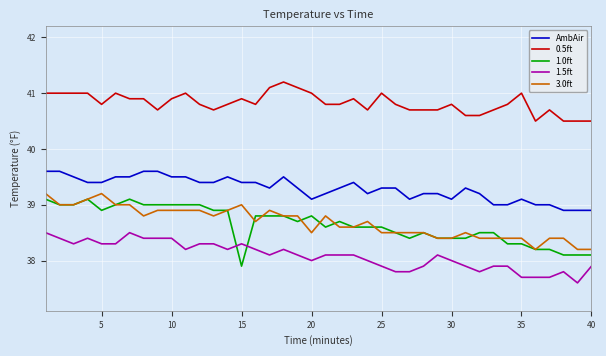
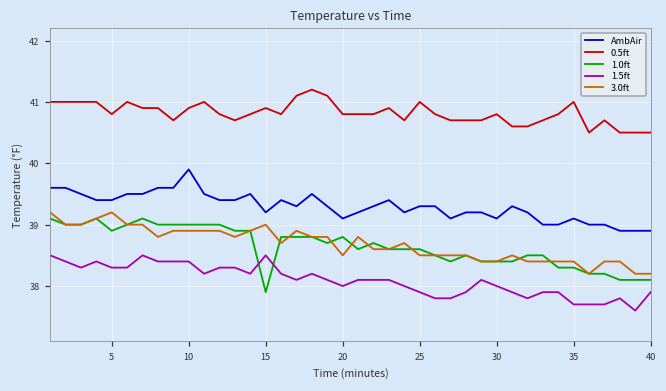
AmbAir, 10: 39.5 -> 39.9
AmbAir, 15: 39.4 -> 39.2
1.5ft, 15: 38.3 -> 38.5
0.5ft, 20: 41.0 -> 40.8
